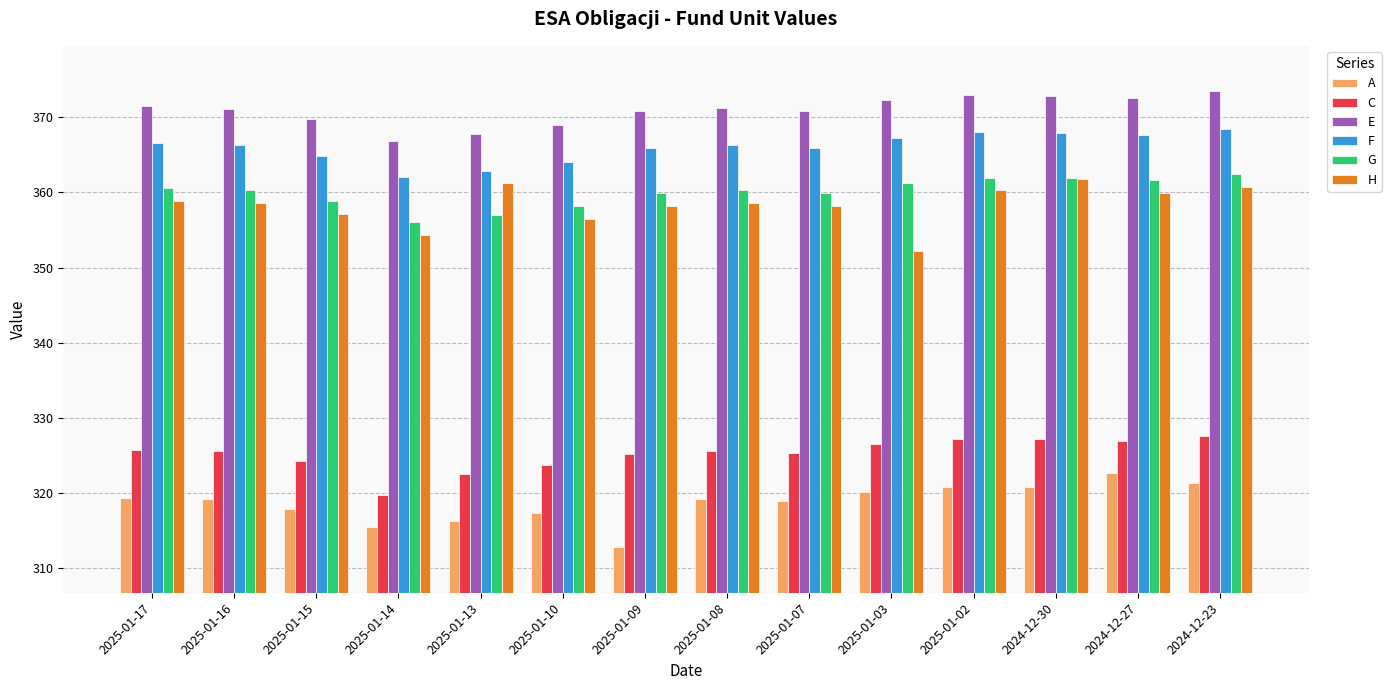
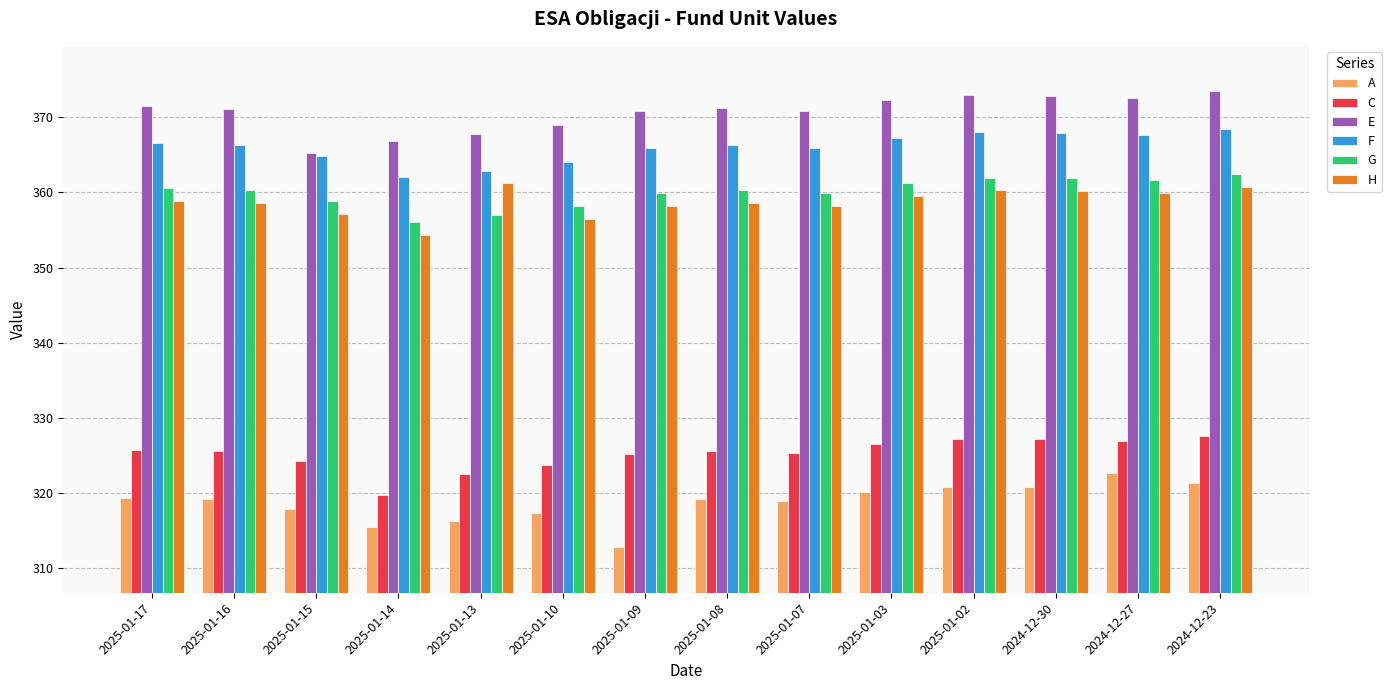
E, 2025-01-15: 370 -> 365
H, 2025-01-03: 352 -> 360
H, 2024-12-30: 362 -> 360
